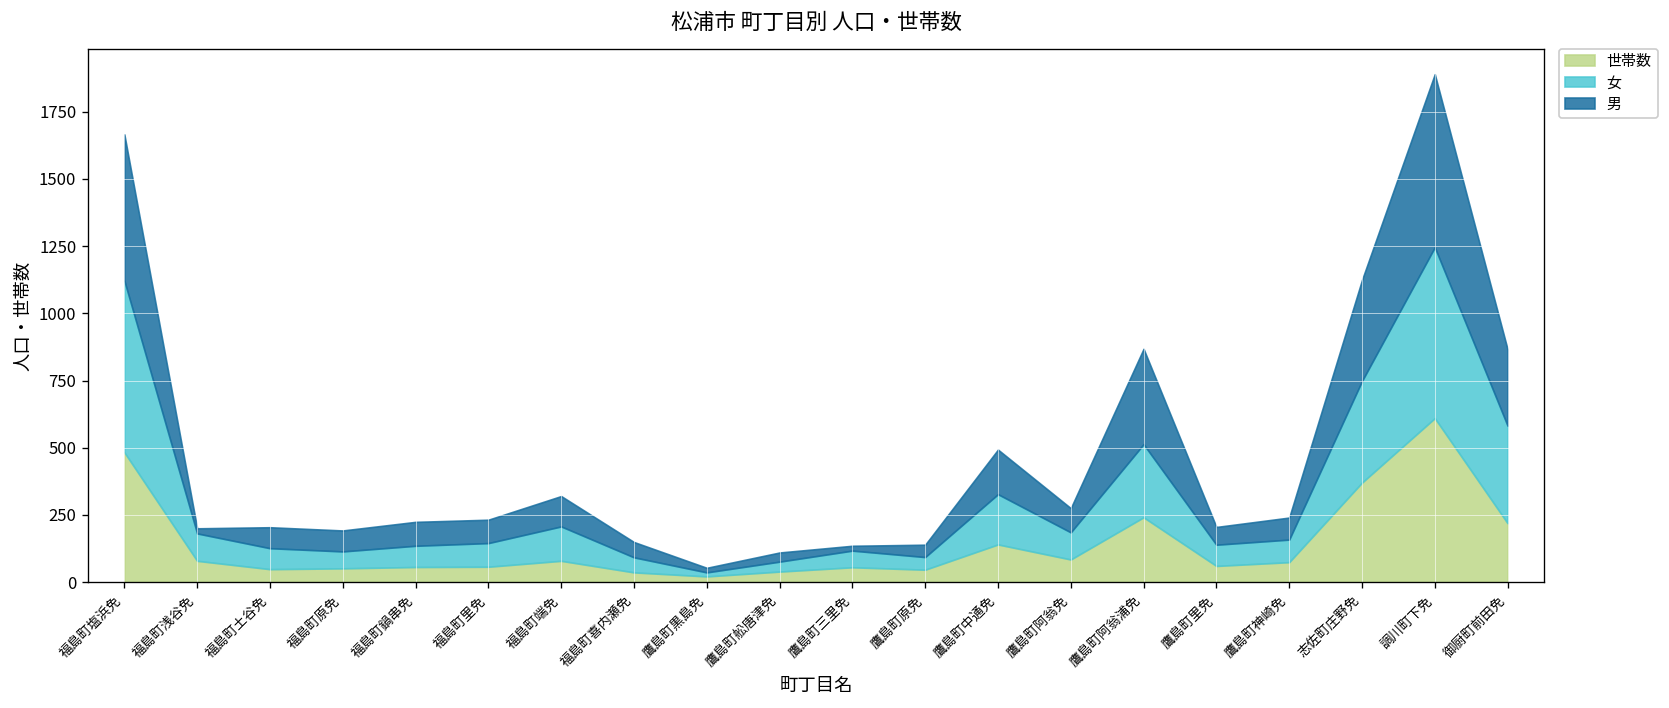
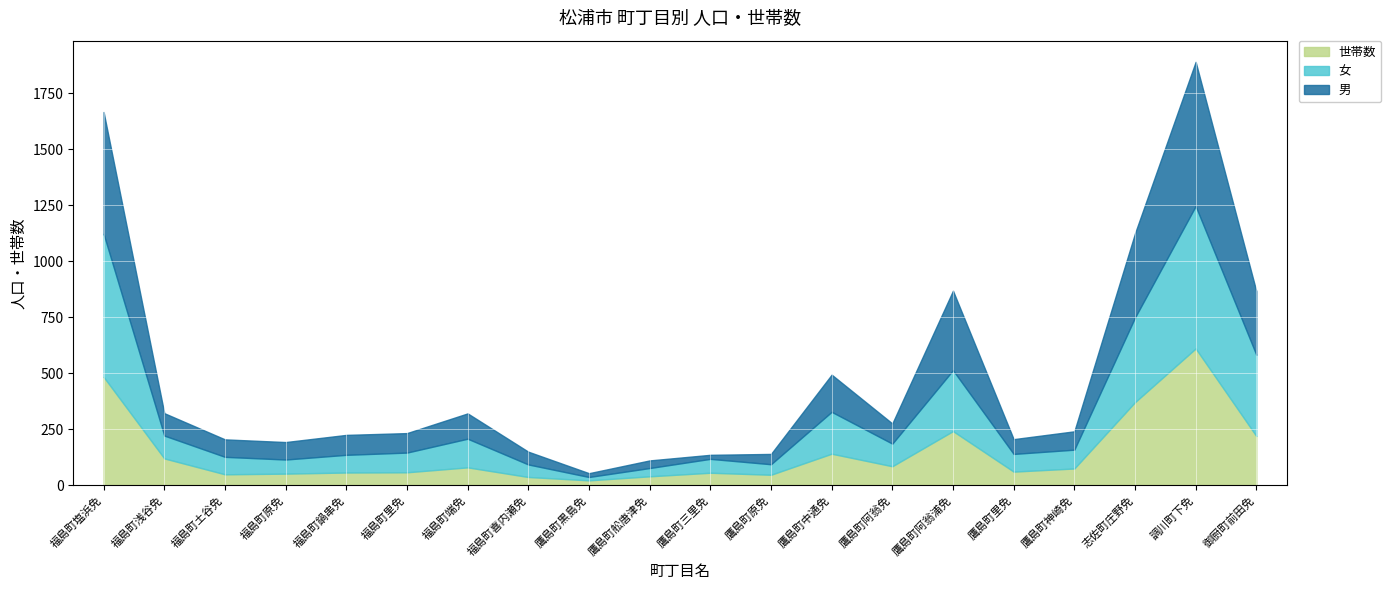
世帯数, 福島町浅谷免: 80 -> 120
男, 福島町浅谷免: 20 -> 100
